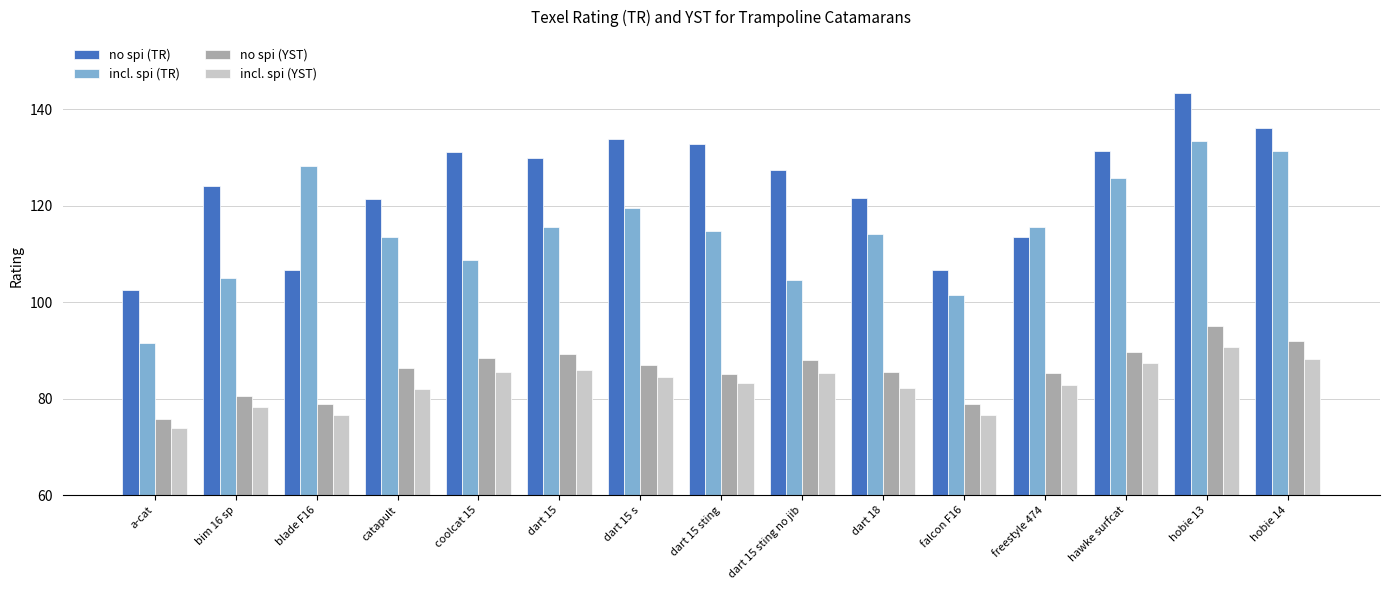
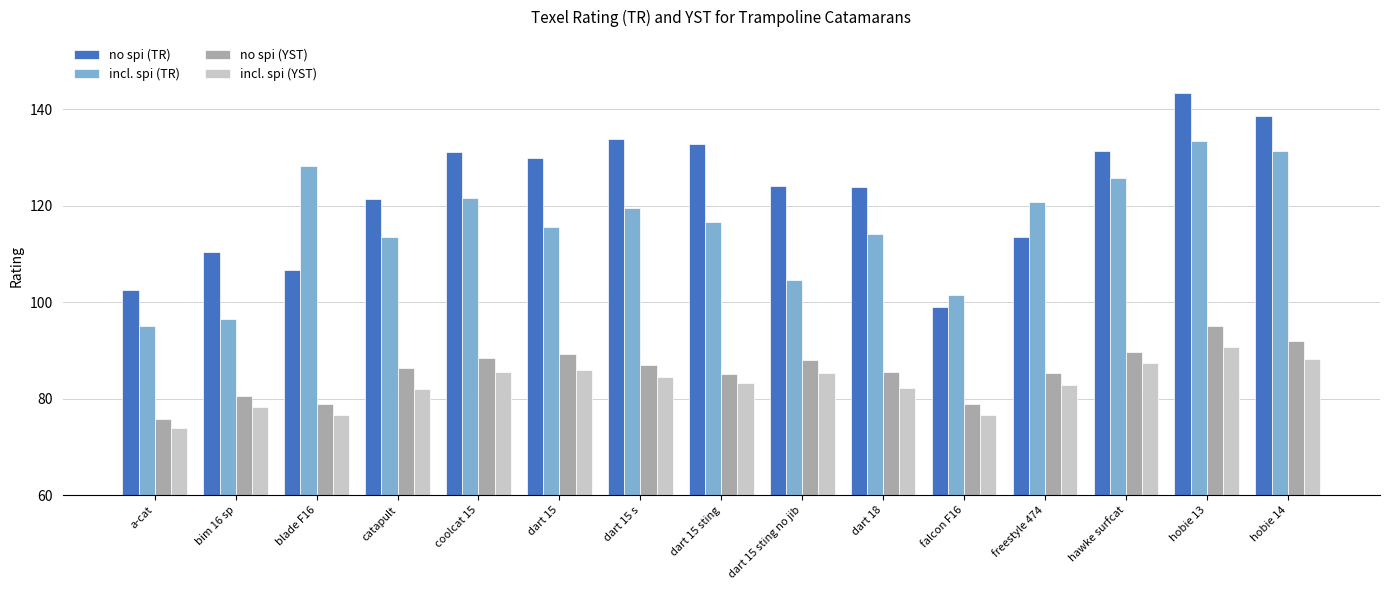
incl. spi (TR), a-cat: 92 -> 95
no spi (TR), bim 16 sp: 124 -> 110
incl. spi (TR), bim 16 sp: 105 -> 97
incl. spi (TR), coolcat 15: 109 -> 122
incl. spi (TR), dart 15 sting: 115 -> 117
no spi (TR), dart 15 sting no jib: 127 -> 124
no spi (TR), dart 18: 122 -> 124
no spi (TR), falcon F16: 107 -> 99
incl. spi (TR), freestyle 474: 116 -> 121
no spi (TR), hobie 14: 136 -> 139
